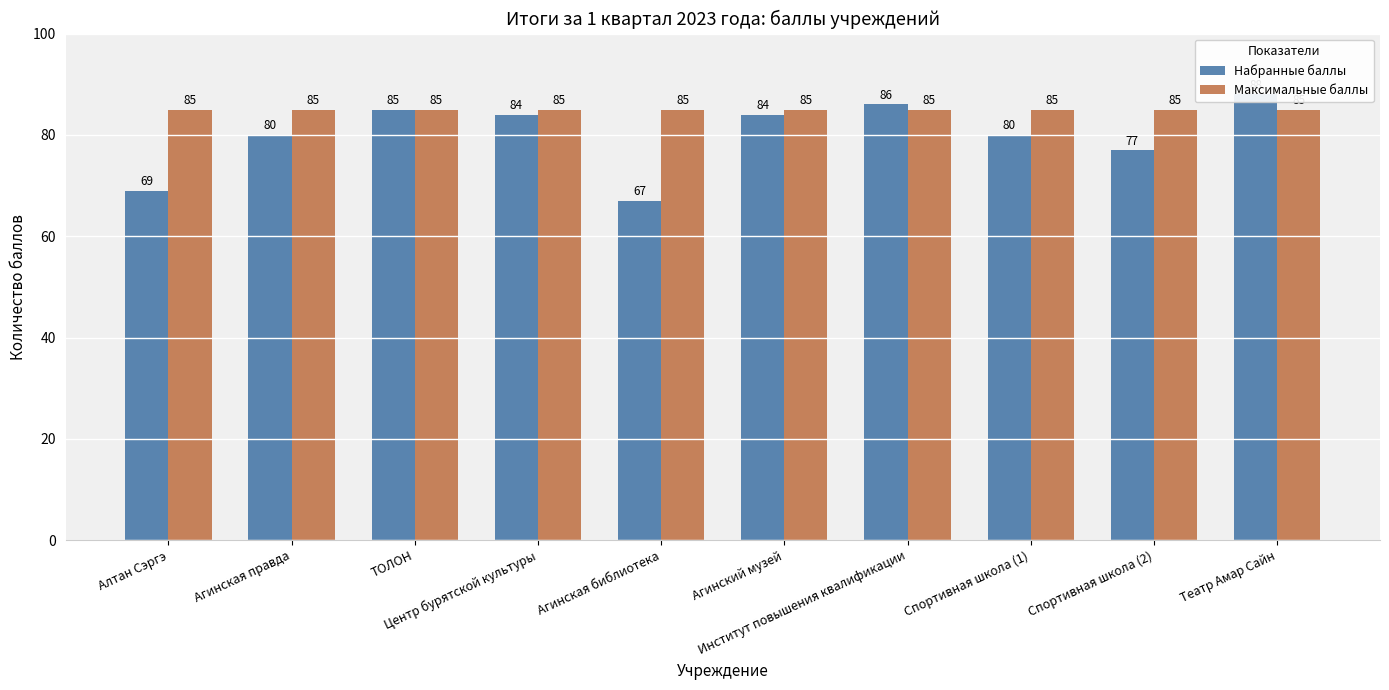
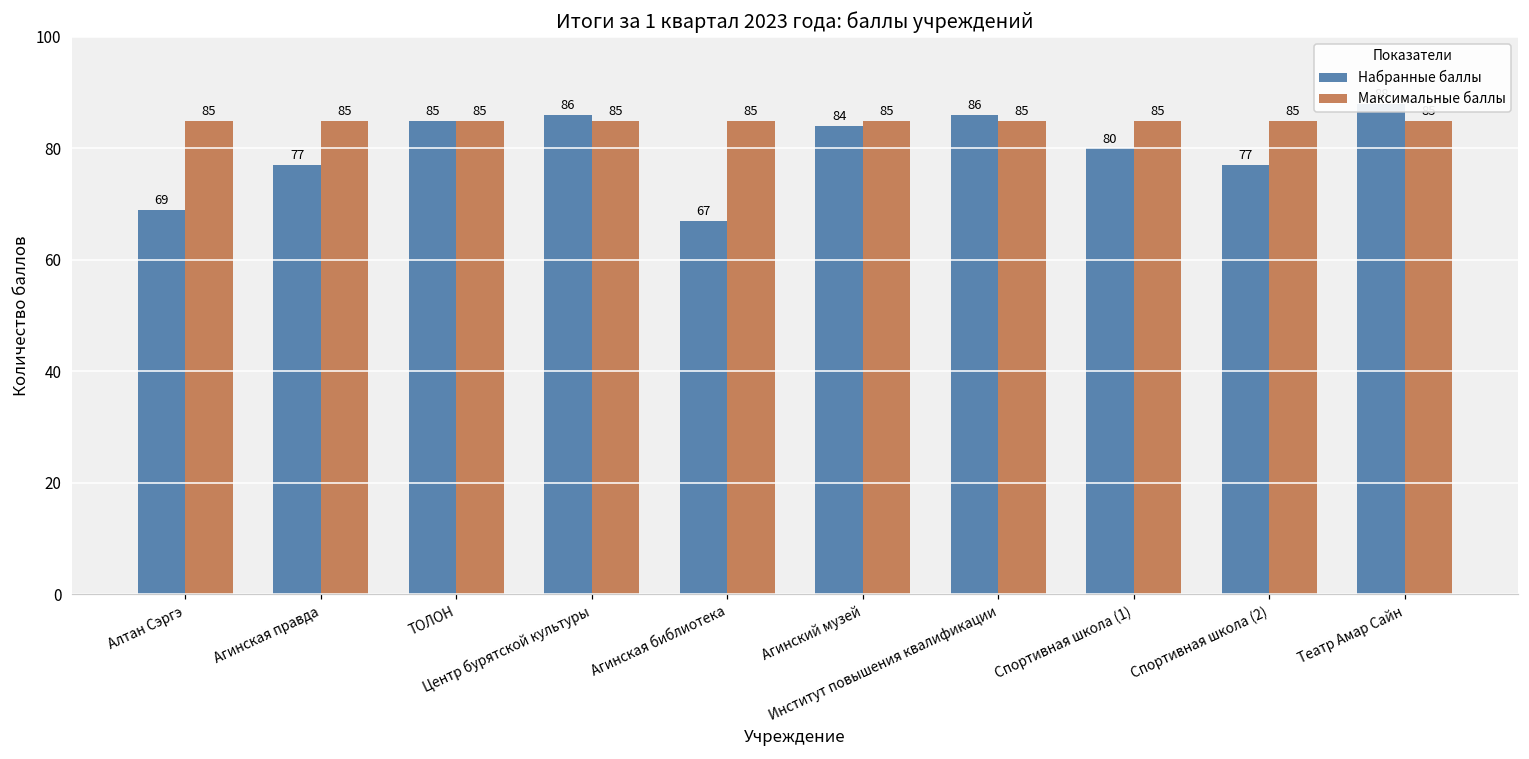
Набранные баллы, Агинская правда: 80 -> 77
Набранные баллы, Центр бурятской культуры: 84 -> 86
